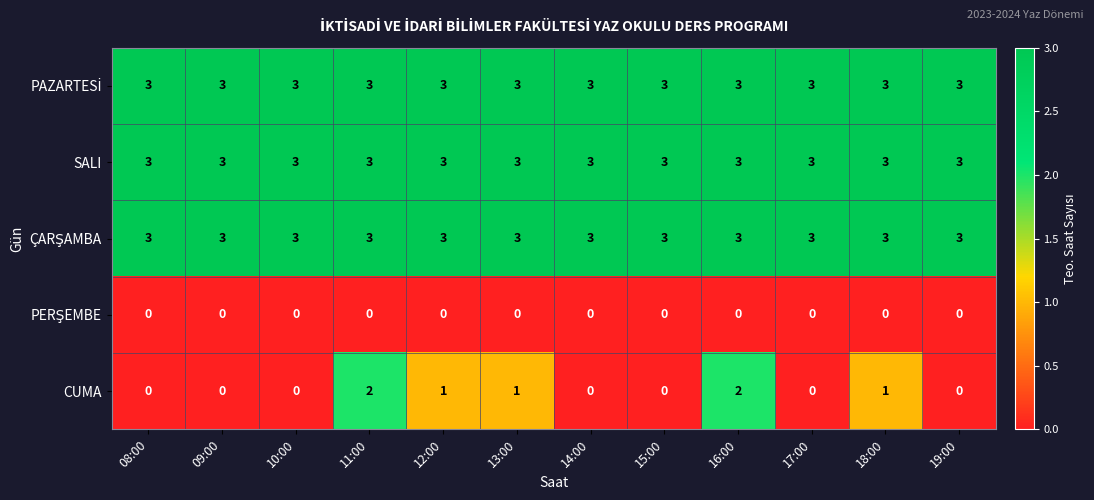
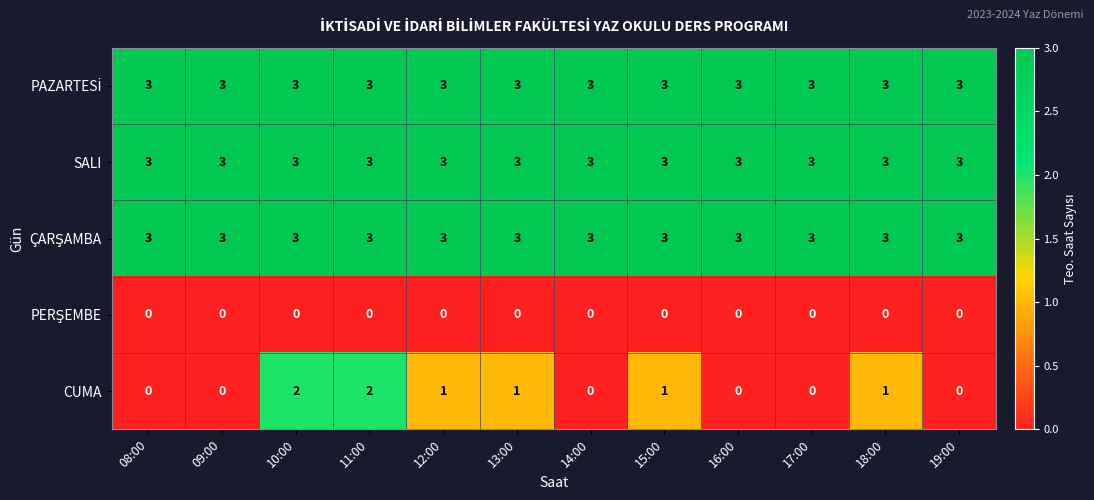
CUMA, 10:00: 0 -> 2
CUMA, 15:00: 0 -> 1
CUMA, 16:00: 2 -> 0
